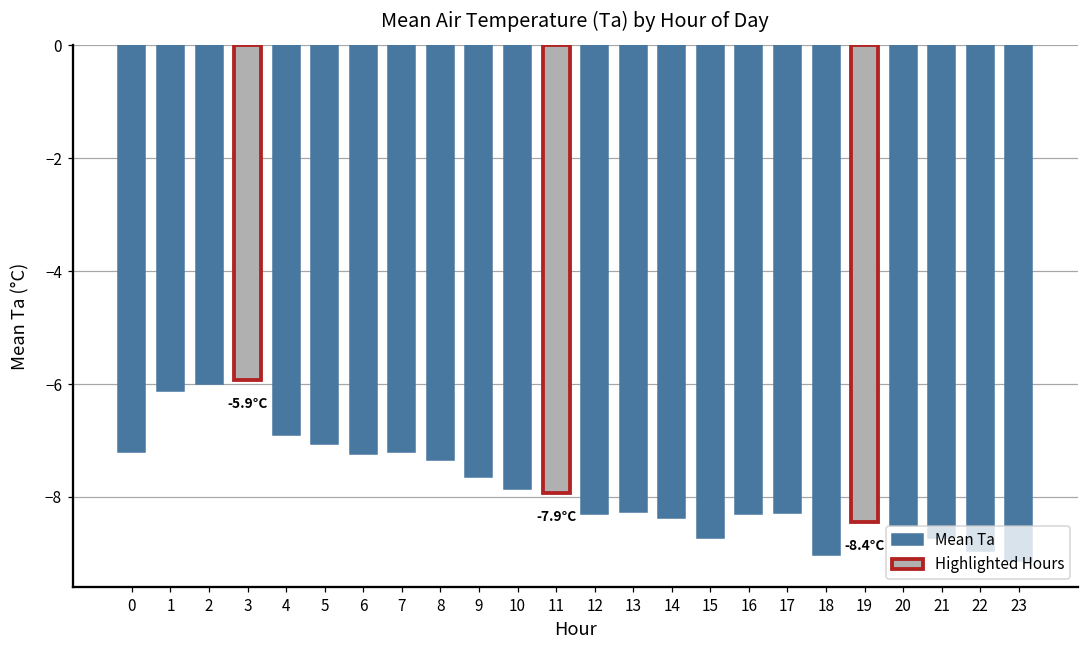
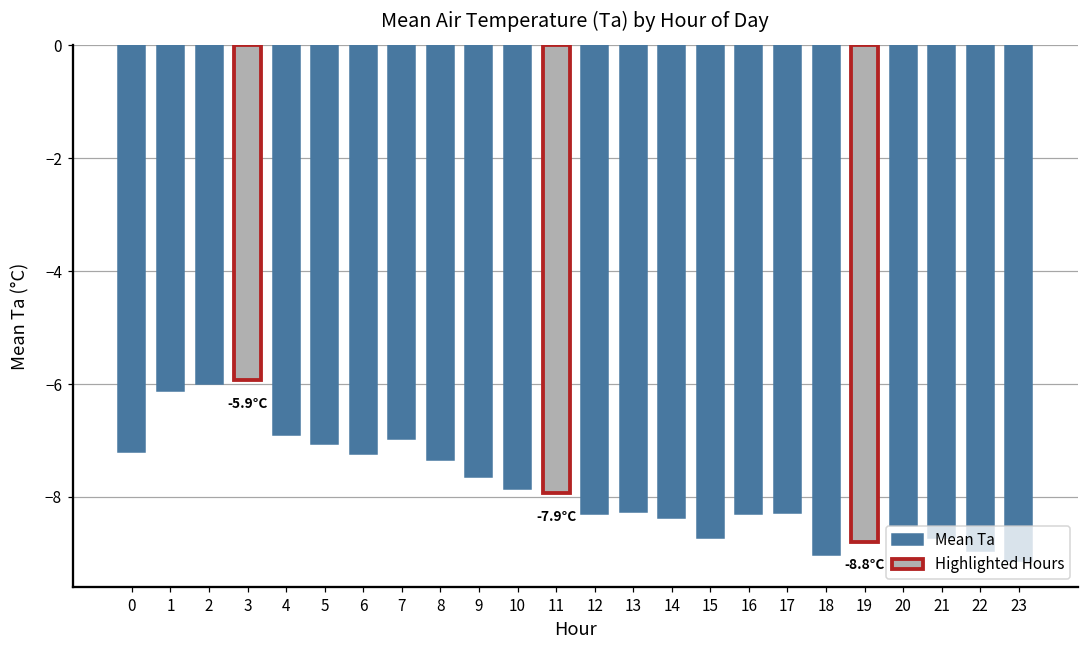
7: -7.2 -> -7.0
19: -8.4°C -> -8.8°C
